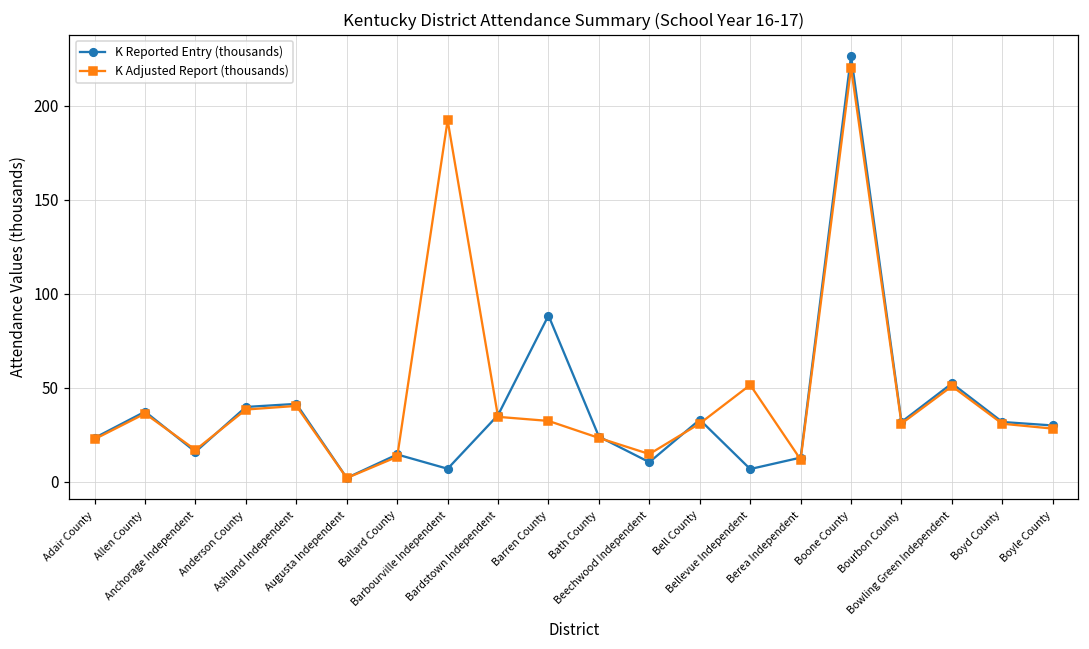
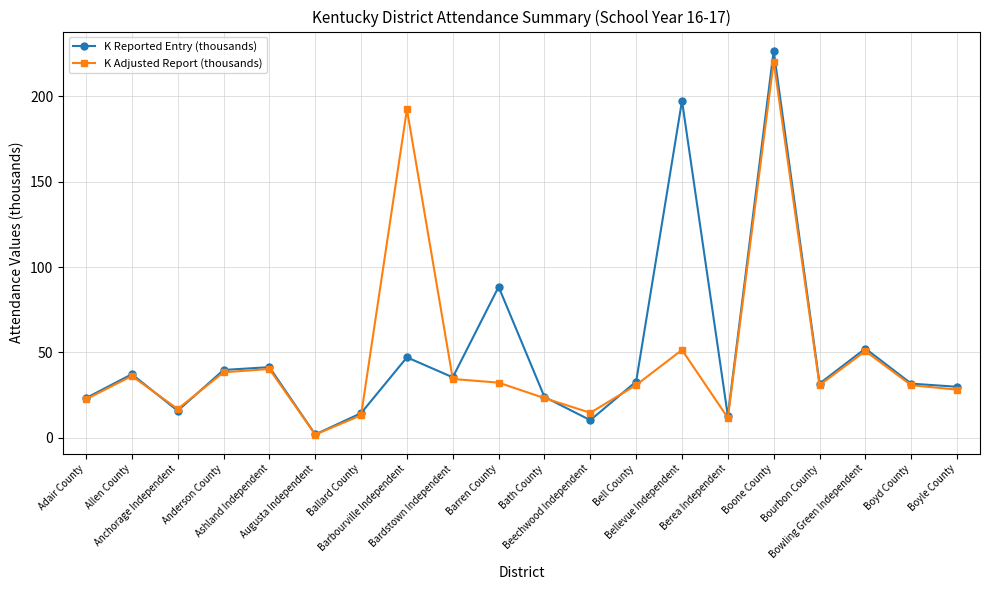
K Reported Entry (thousands), Barbourville Independent: 7 -> 47
K Reported Entry (thousands), Bellevue Independent: 7 -> 197
